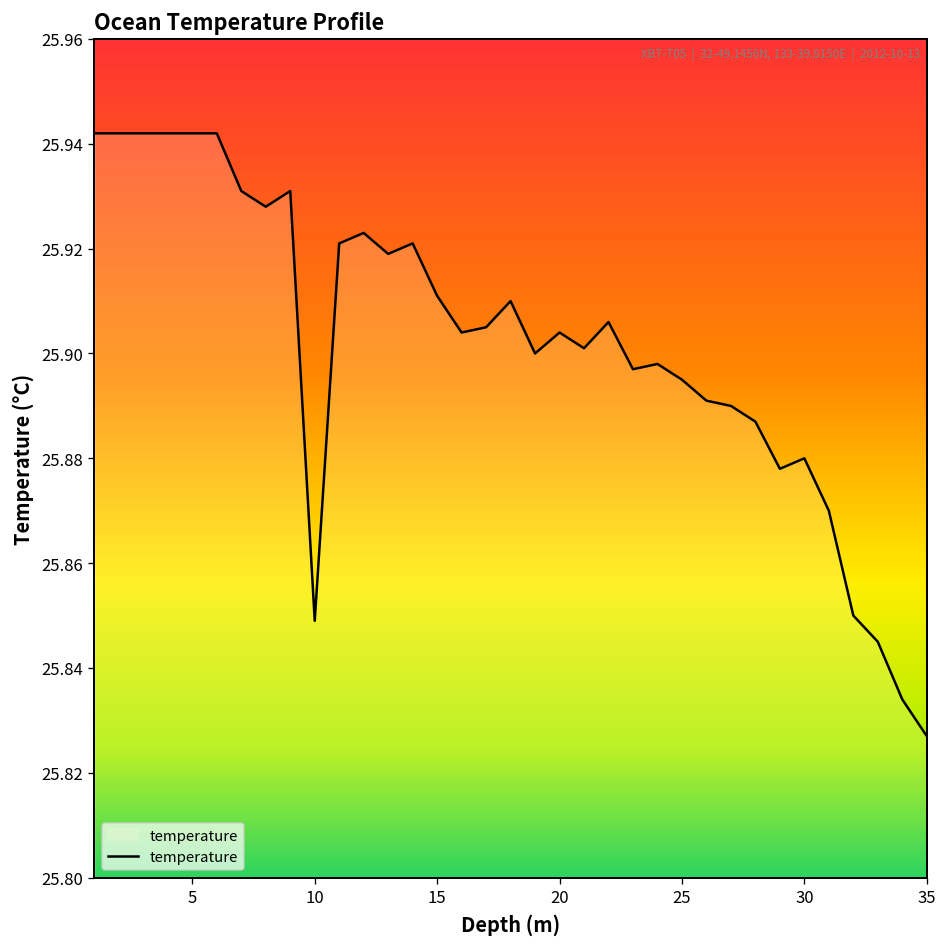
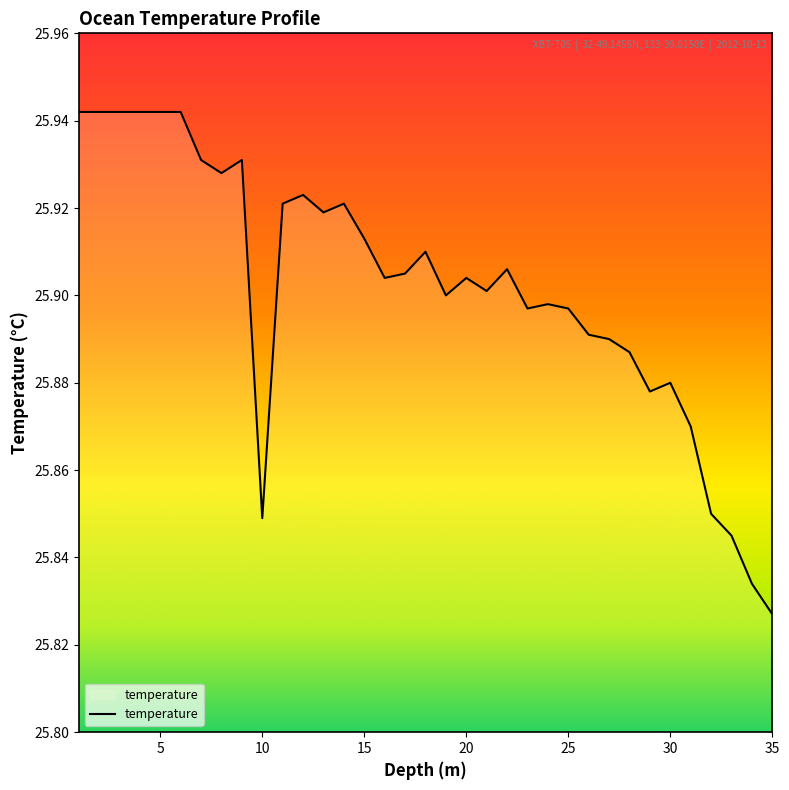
15: 25.911 -> 25.913
25: 25.895 -> 25.897
